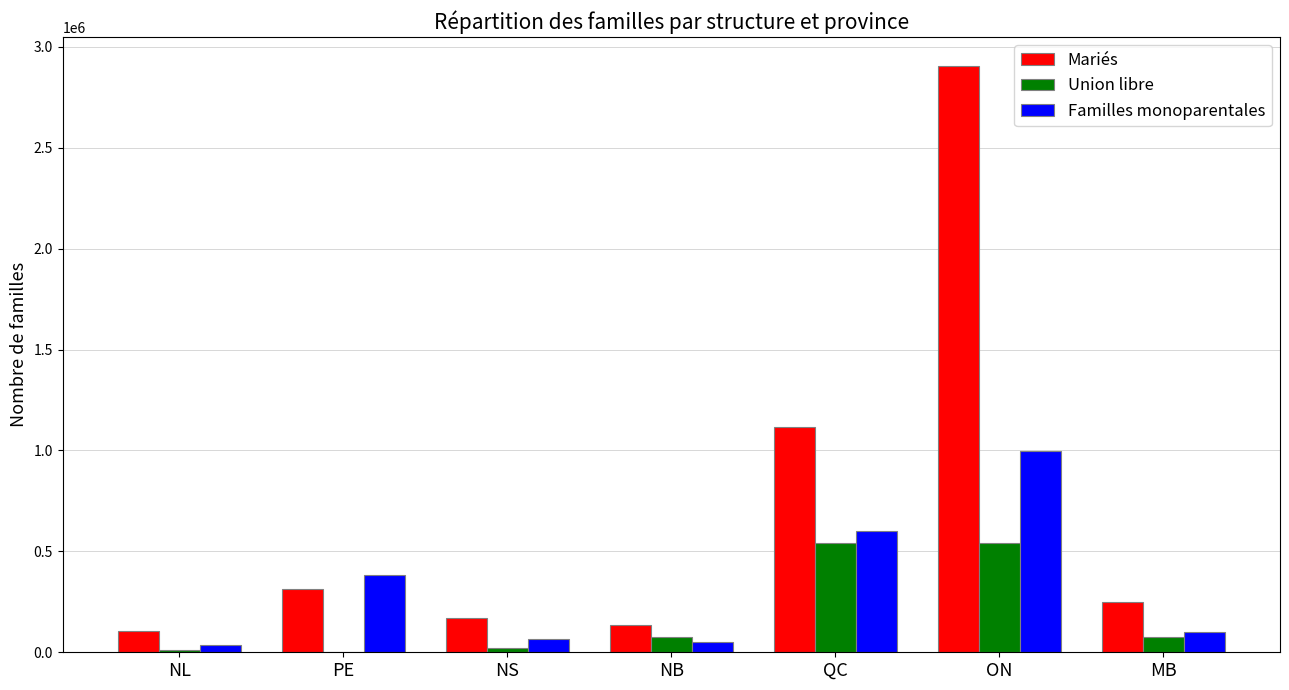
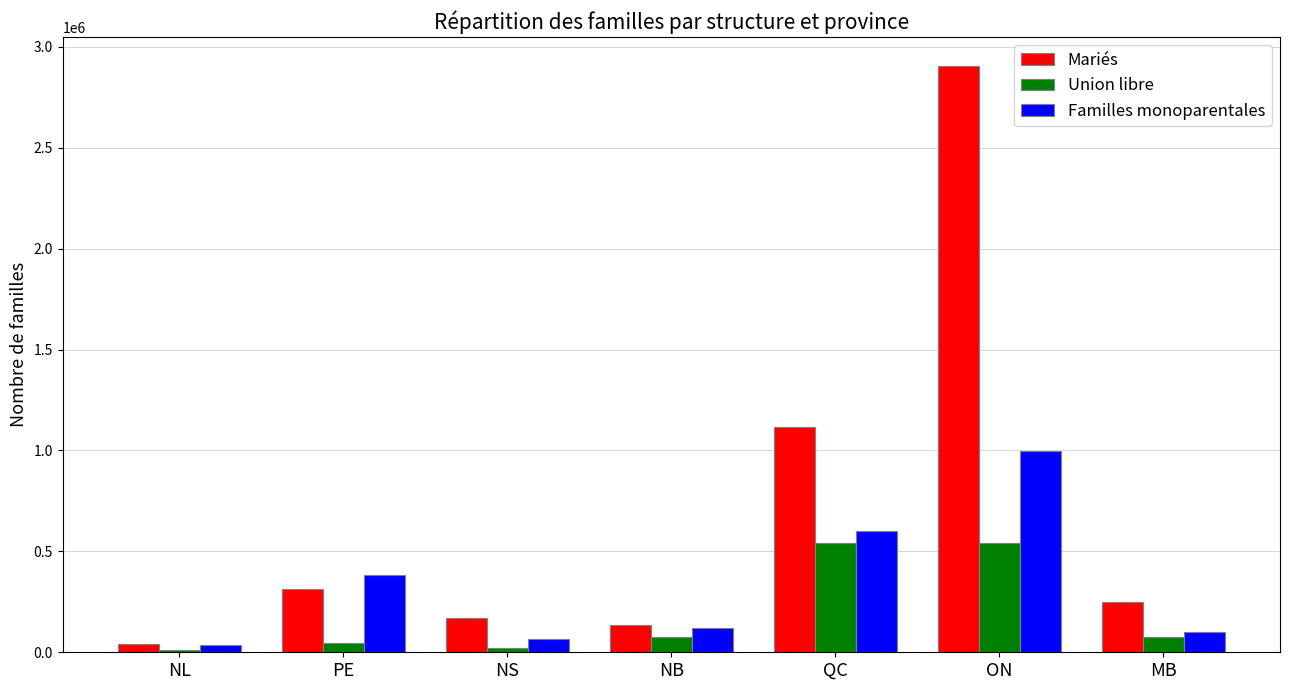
Mariés, NL: 100000 -> 40000
Union libre, PE: 0 -> 40000
Familles monoparentales, NB: 50000 -> 120000
